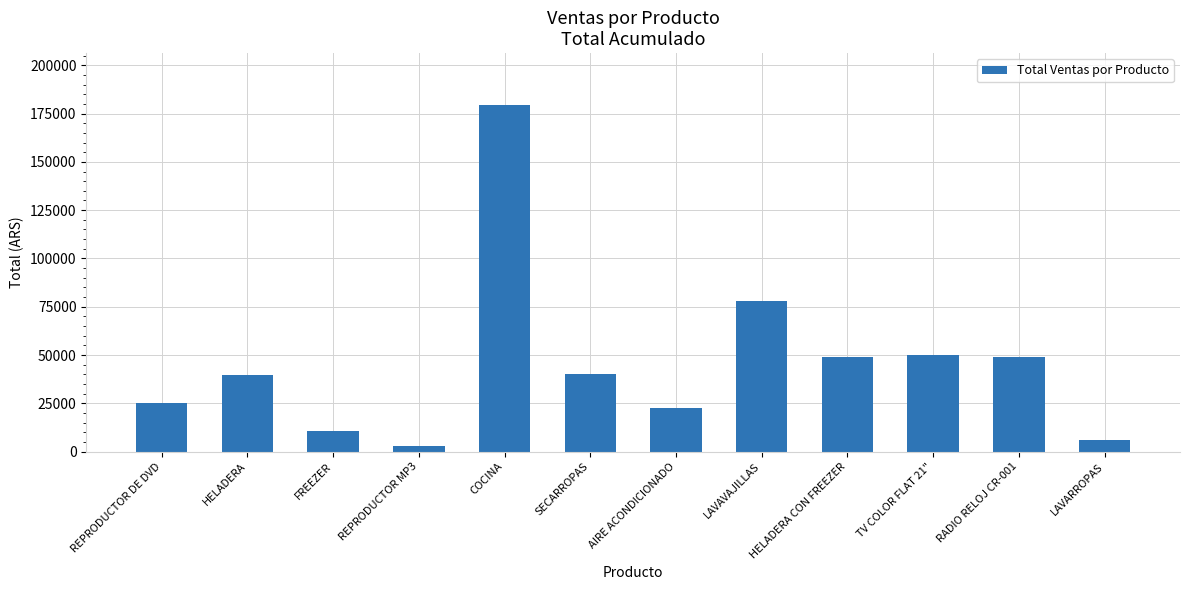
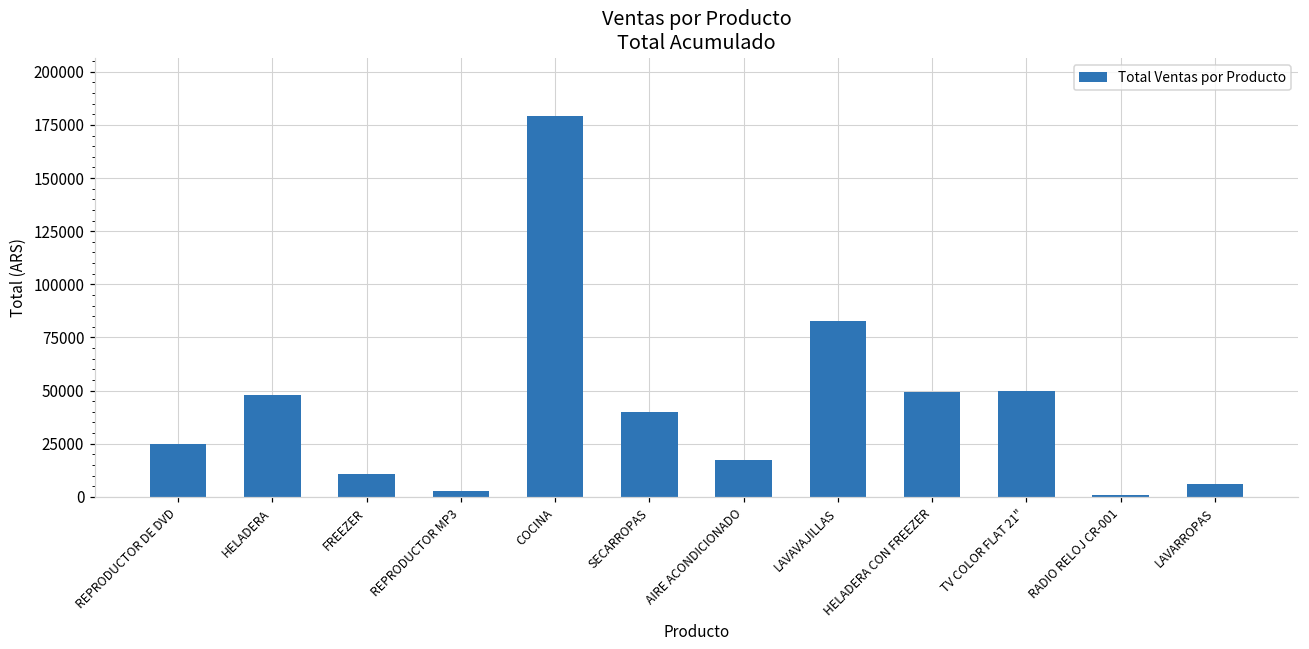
HELADERA: 40000 -> 48000
AIRE ACONDICIONADO: 22000 -> 17000
LAVAVAJILLAS: 78000 -> 83000
RADIO RELOJ CR-001: 49000 -> 1000
